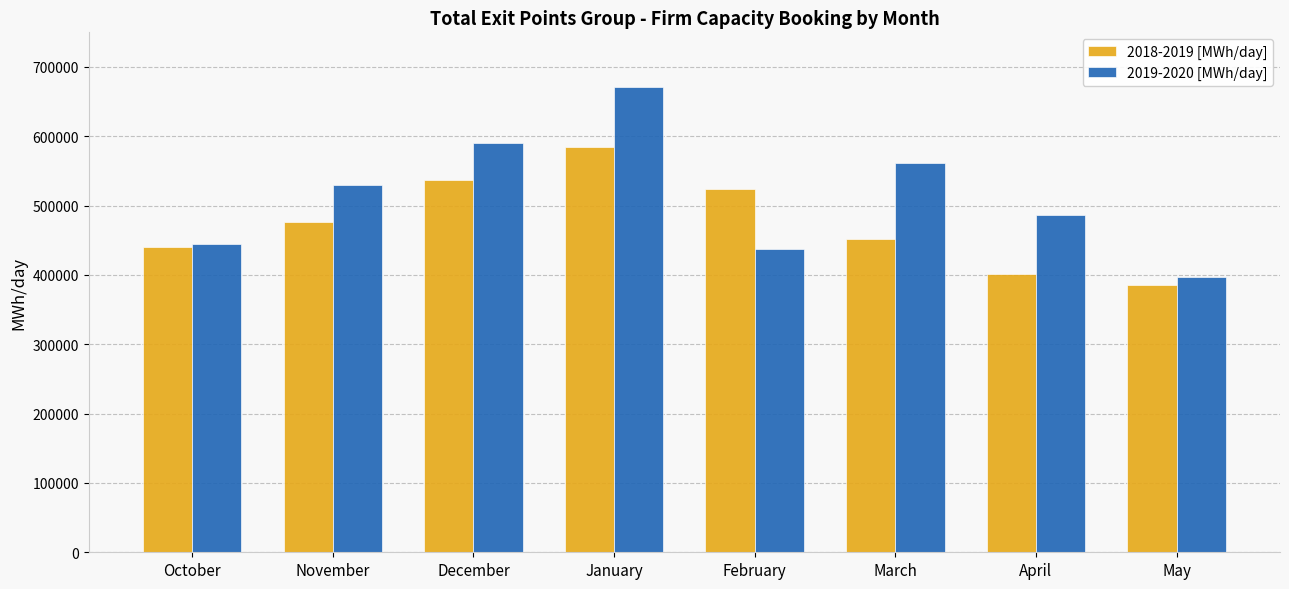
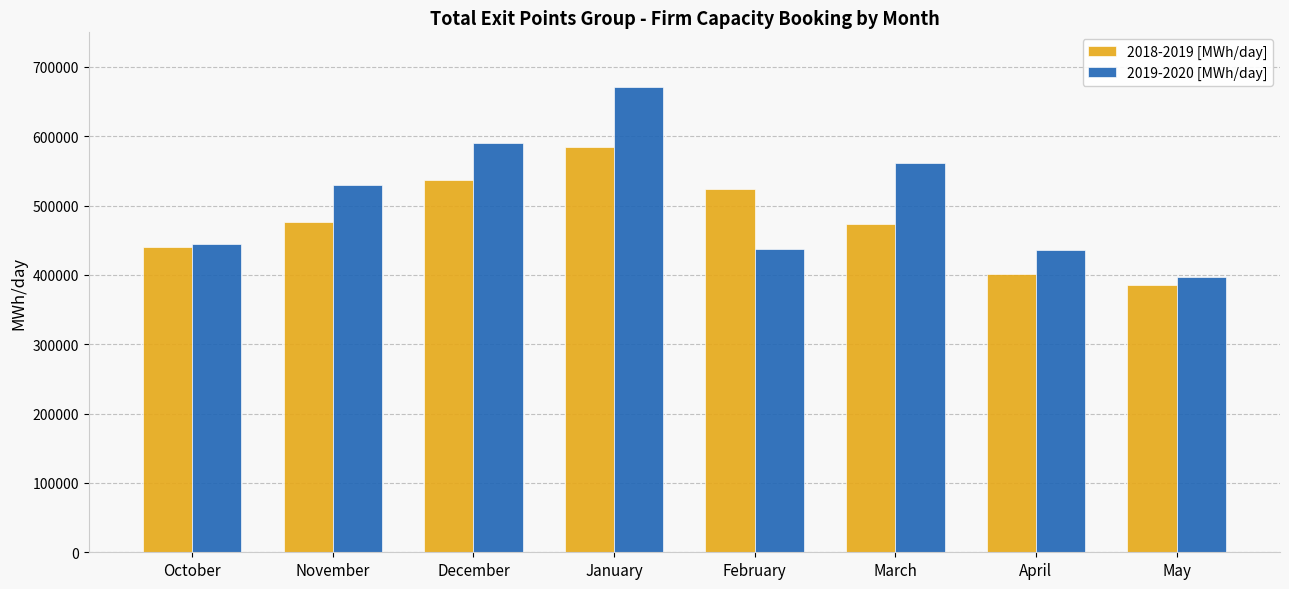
2018-2019 [MWh/day], March: 450000 -> 470000
2019-2020 [MWh/day], April: 490000 -> 440000
